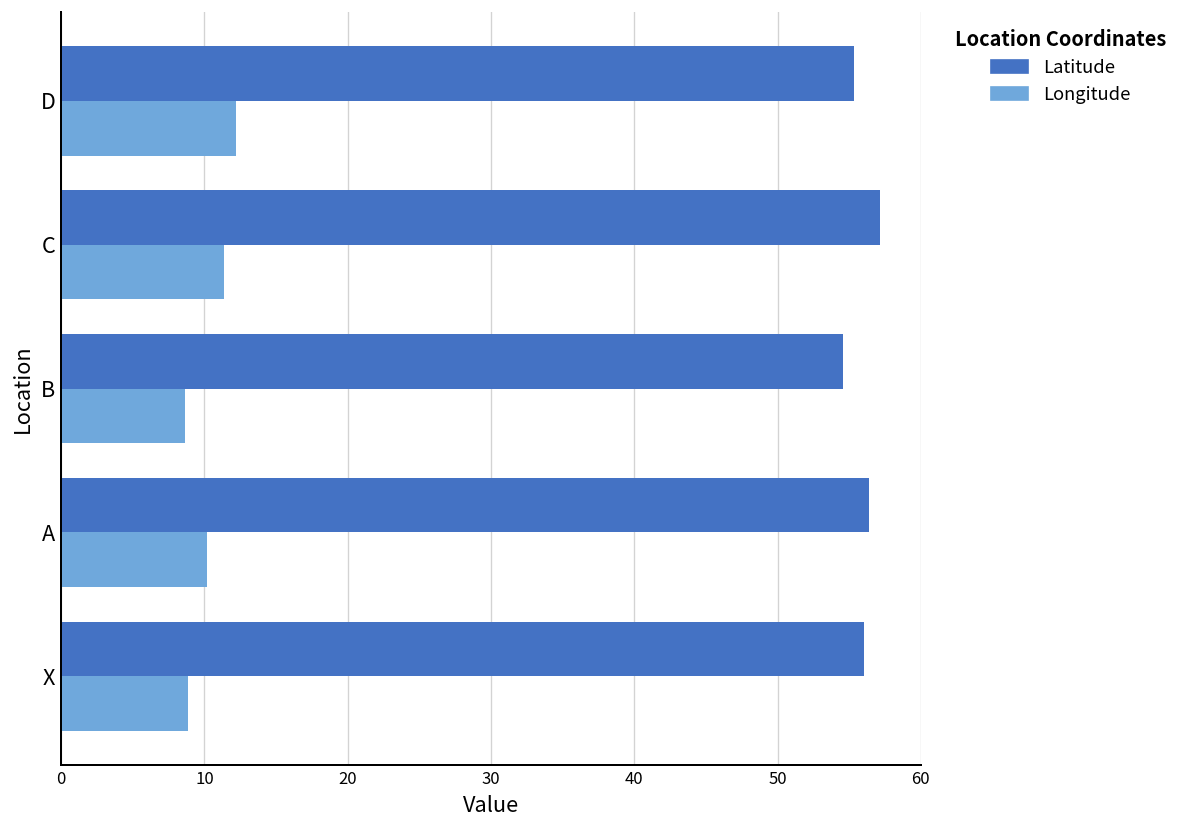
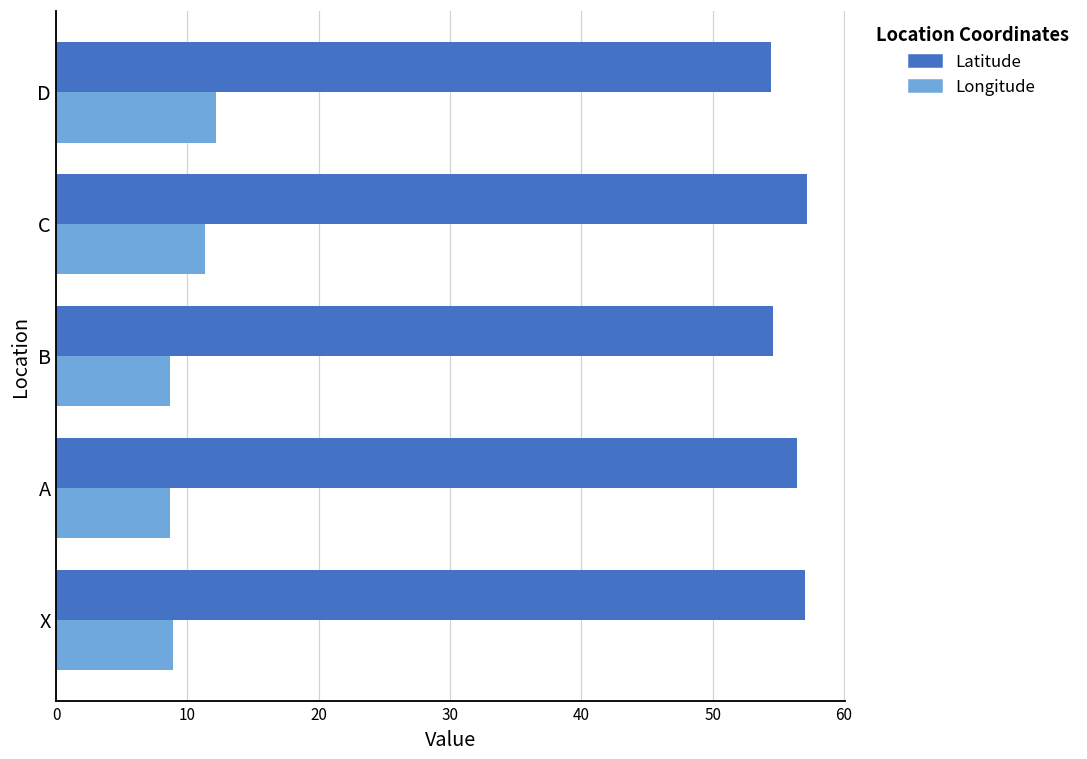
Latitude, D: 55.3 -> 54.5
Longitude, A: 10.2 -> 8.7
Latitude, X: 56.0 -> 57.0
